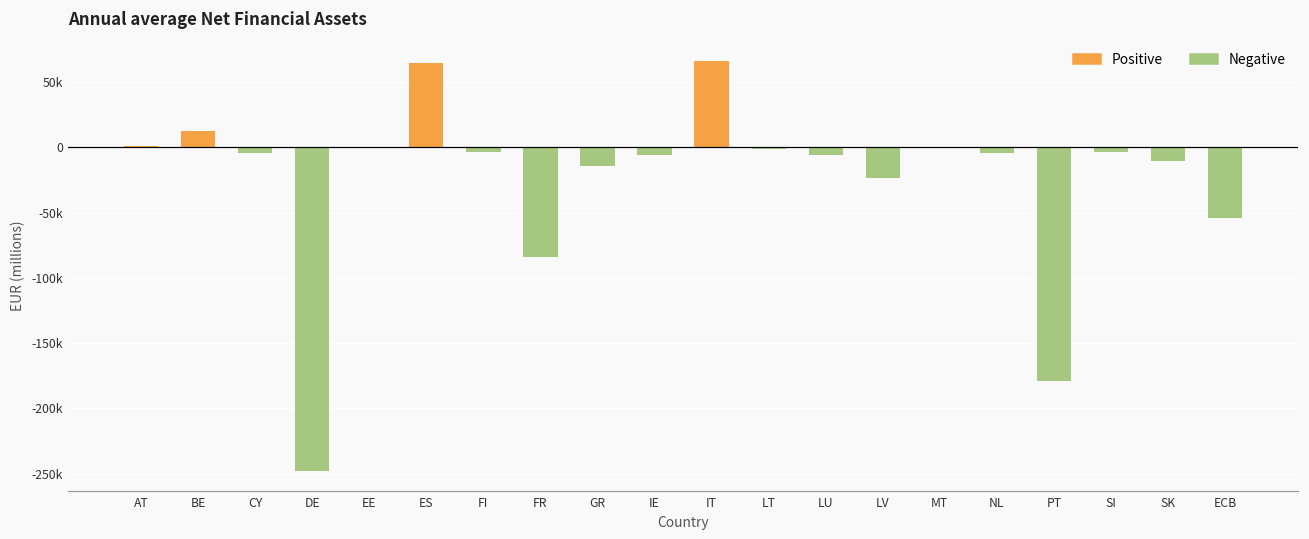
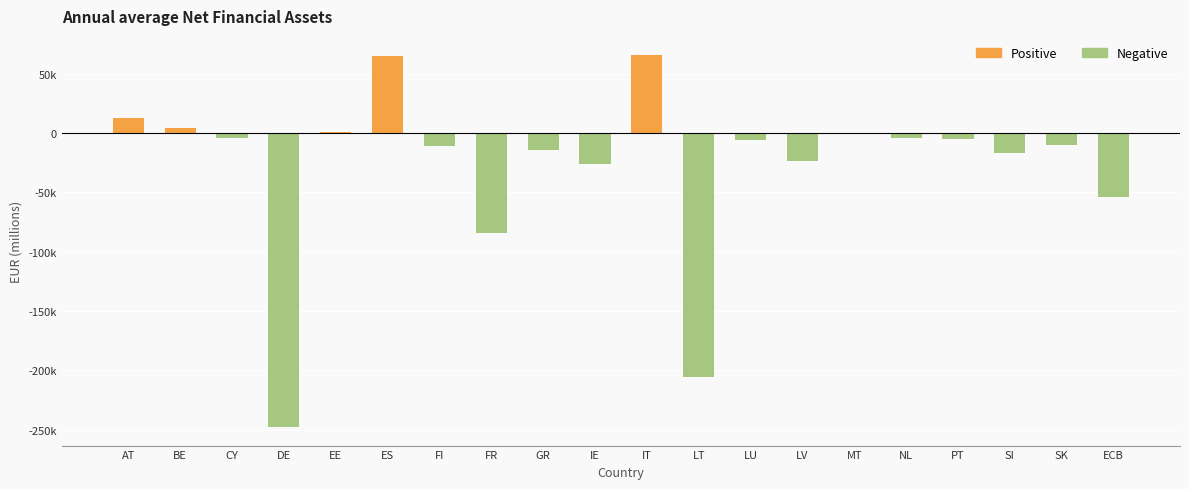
AT: 1000 -> 13000
BE: 13000 -> 4000
FI: -4000 -> -11000
IE: -6000 -> -26000
LT: -1000 -> -206000
PT: -179000 -> -5000
SI: -4000 -> -17000
